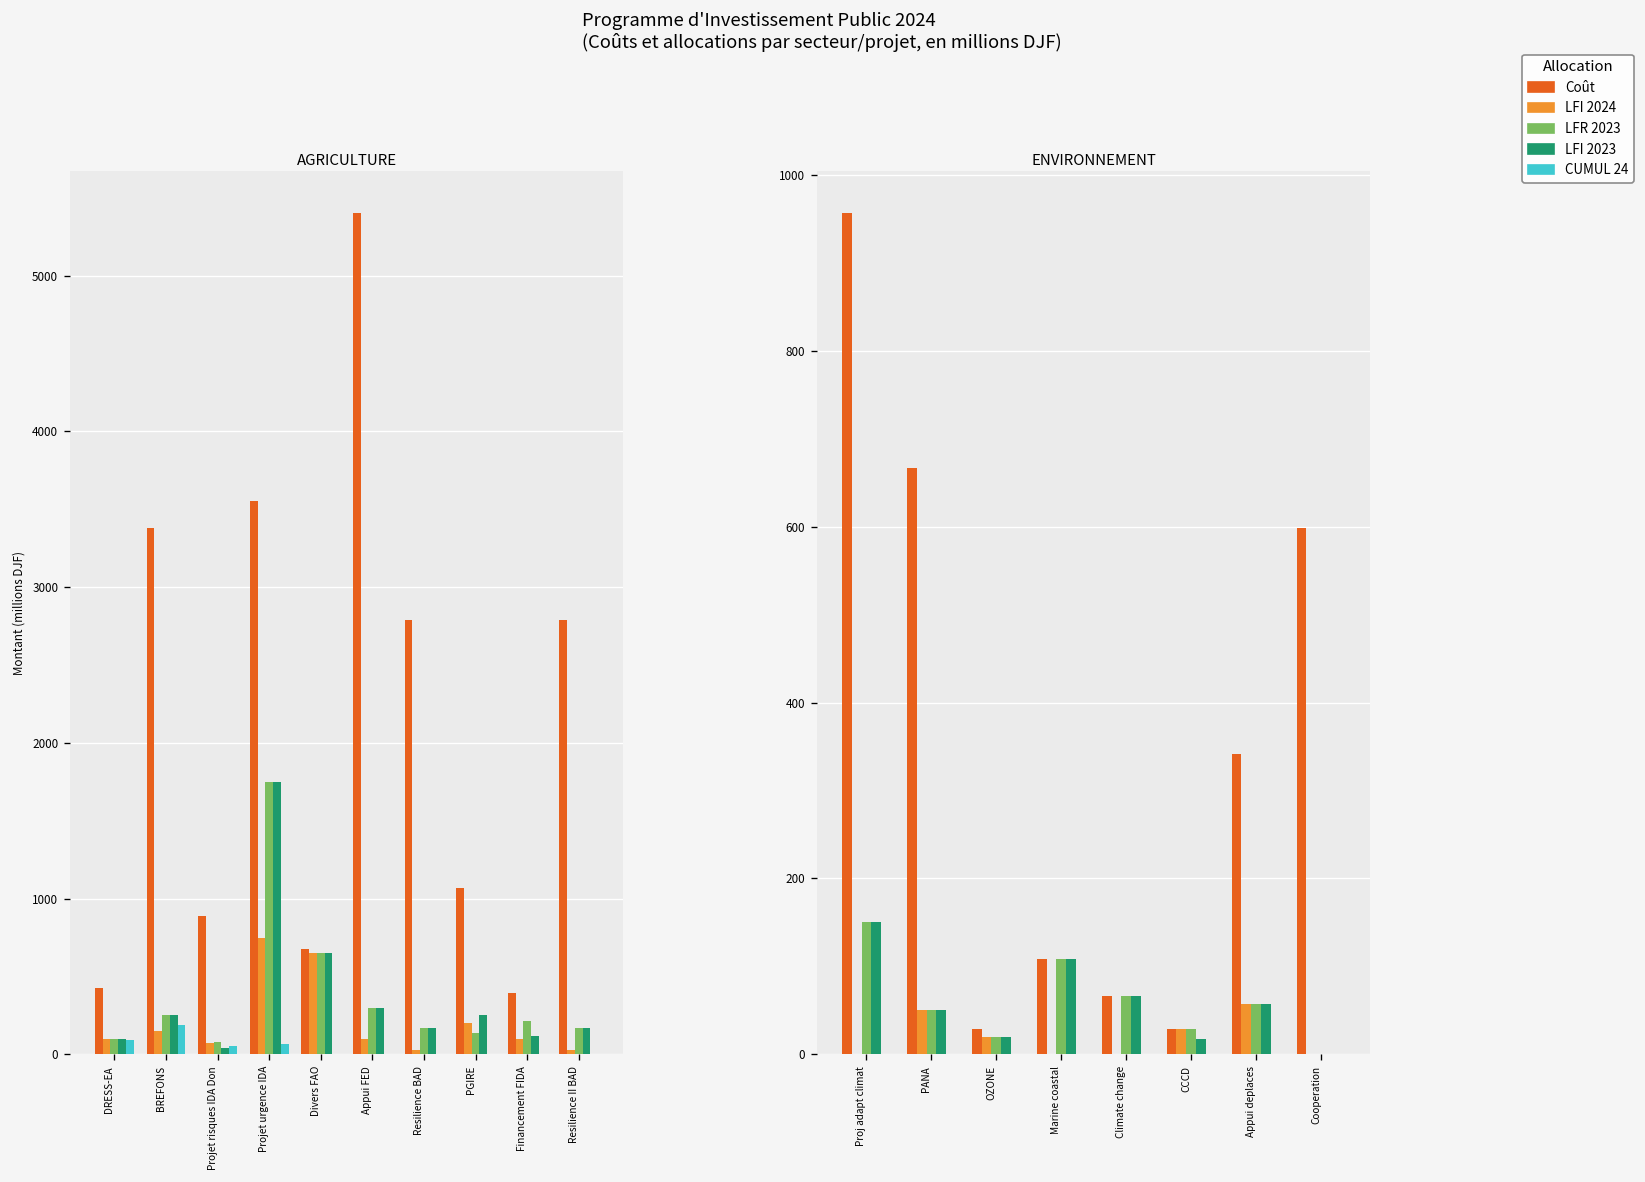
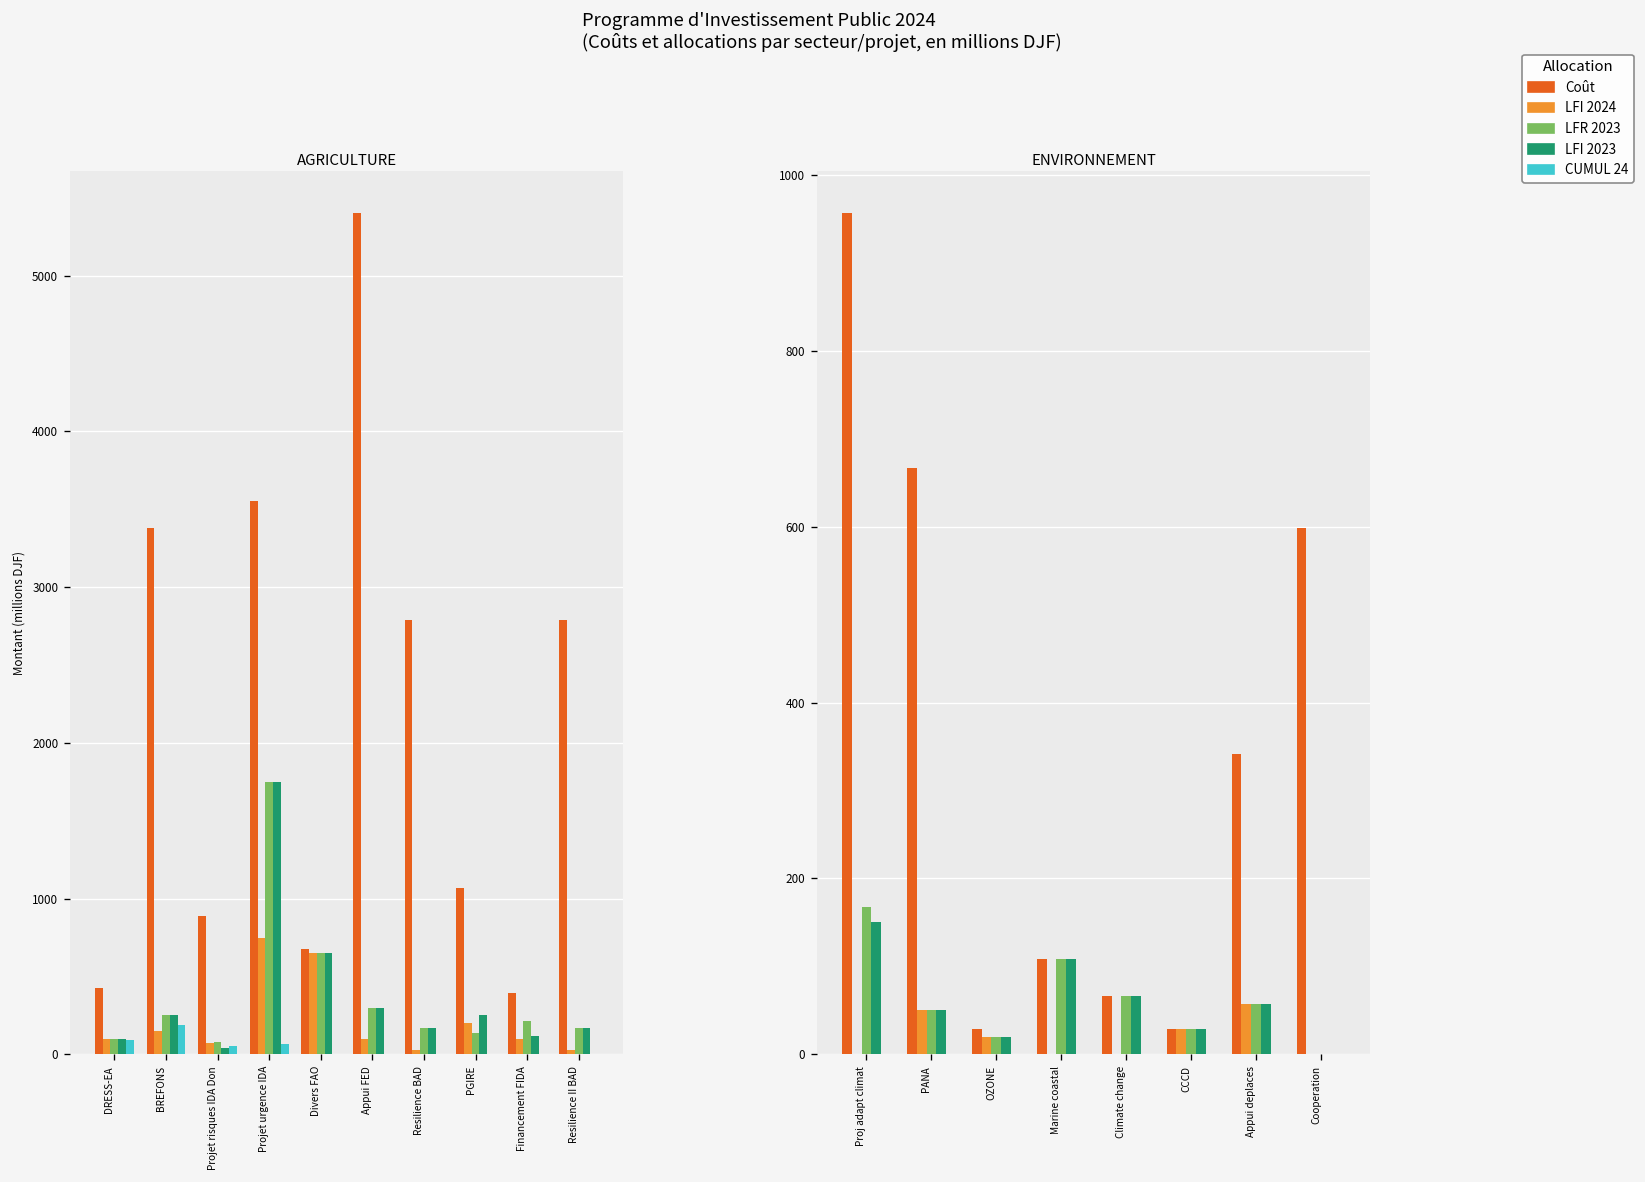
ENVIRONNEMENT, LFR 2023, Proj adapt climat: 150 -> 170
ENVIRONNEMENT, LFI 2023, CCCD: 20 -> 30
